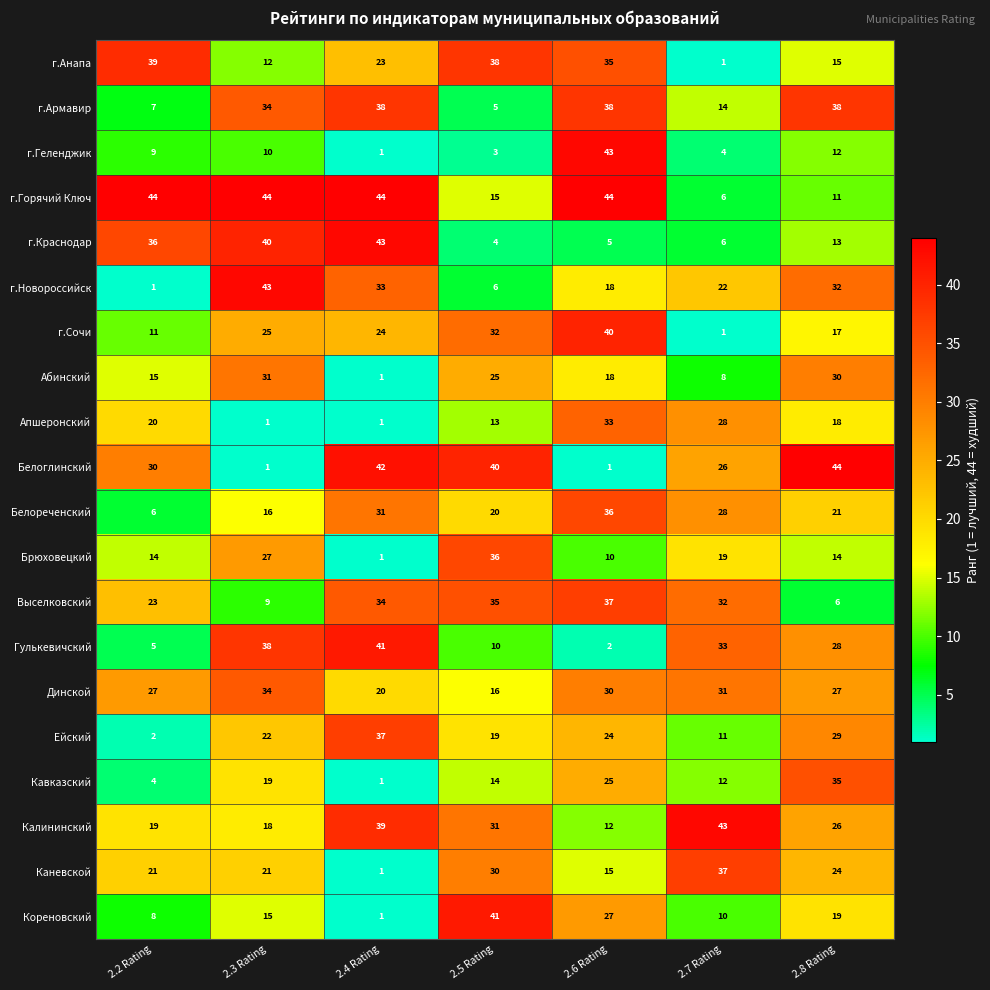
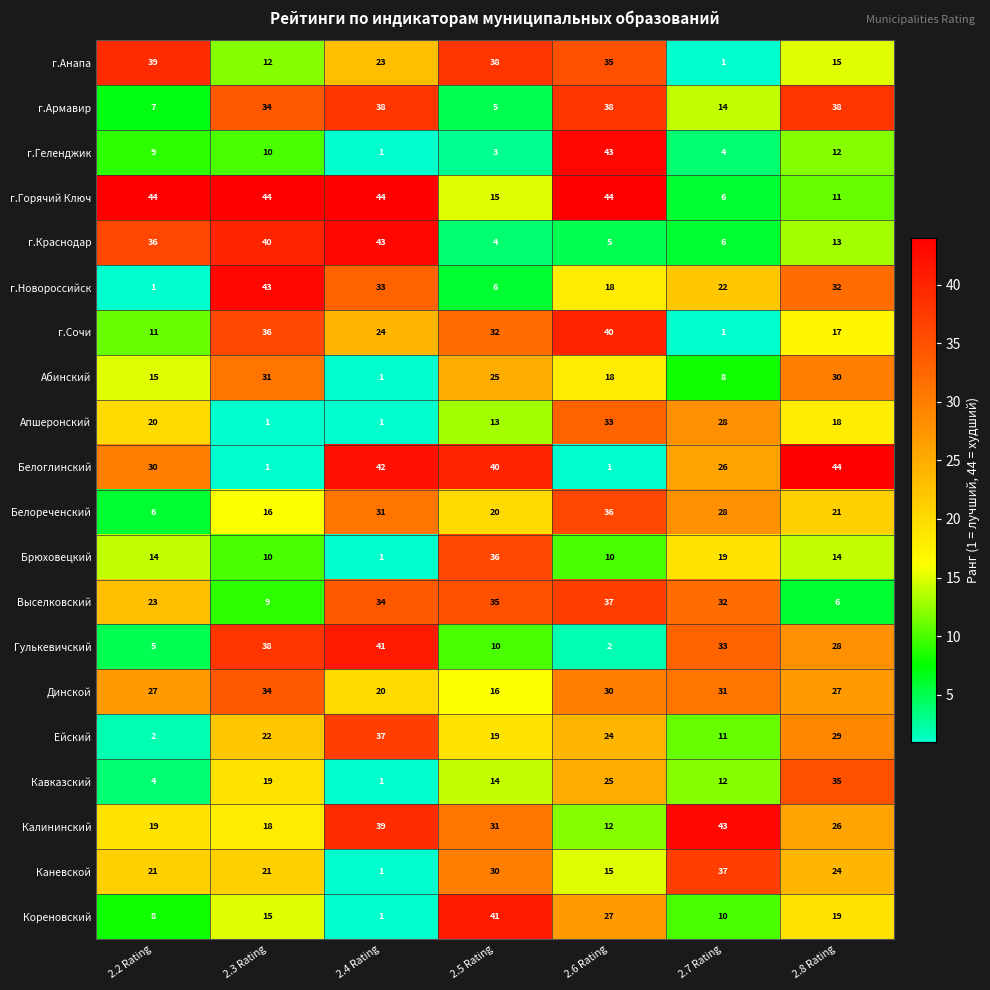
г.Сочи, 2.3 Rating: 25 -> 36
Брюховецкий, 2.3 Rating: 27 -> 10
